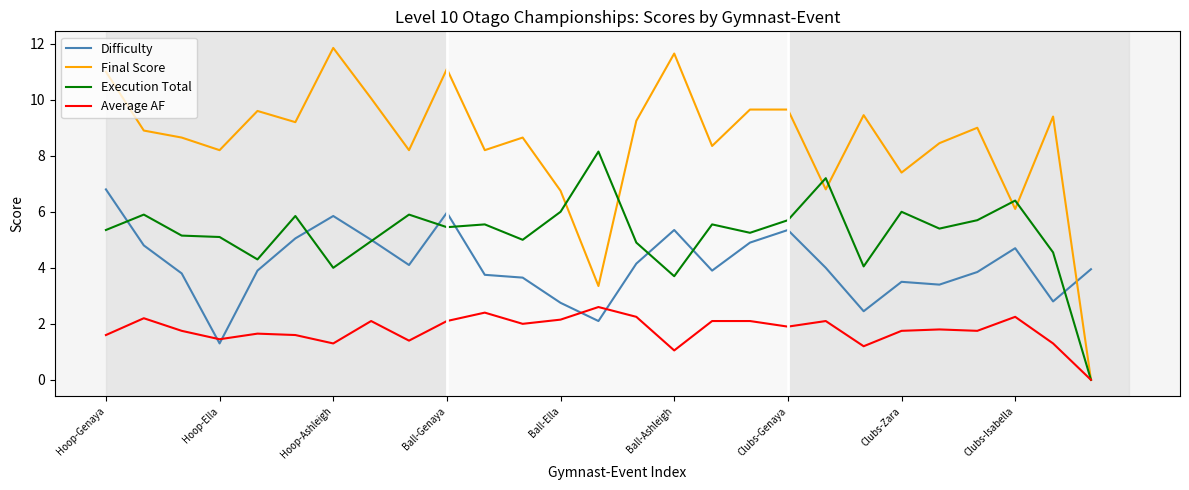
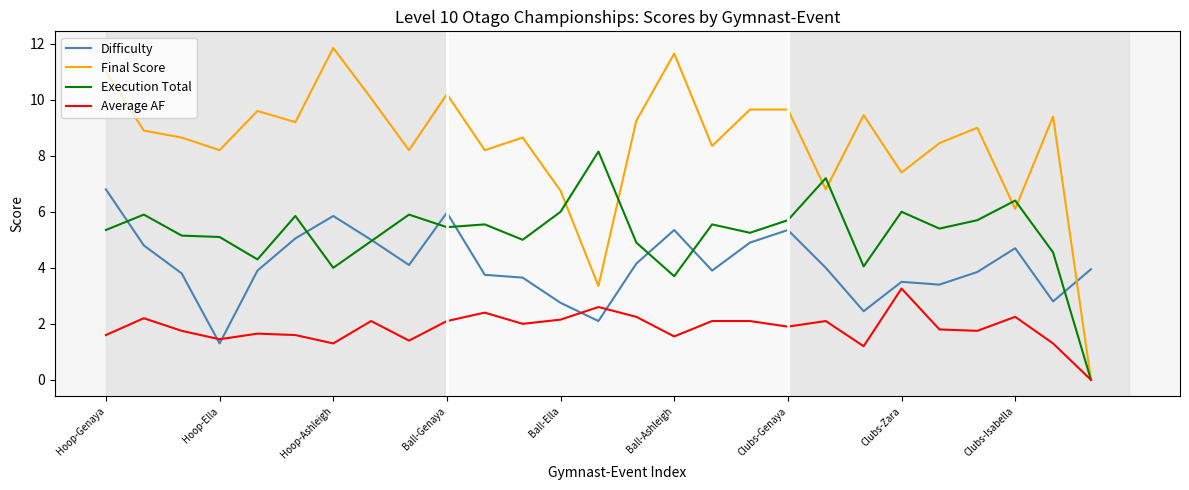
Final Score, Ball-Genaya: 11.1 -> 10.2
Average AF, Ball-Ashleigh: 1.1 -> 1.5
Average AF, Clubs-Zara: 1.8 -> 3.3
